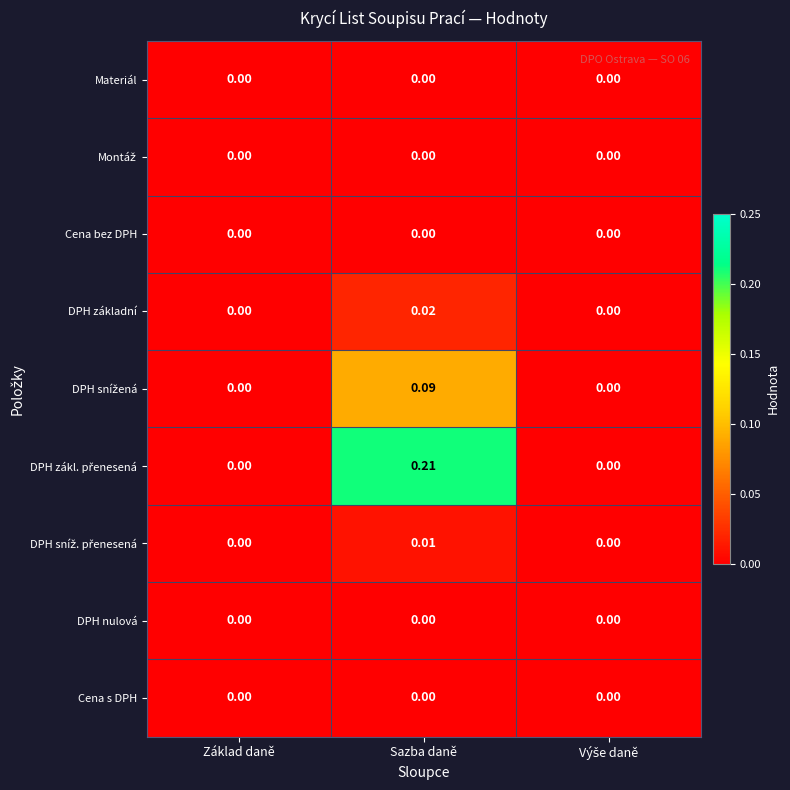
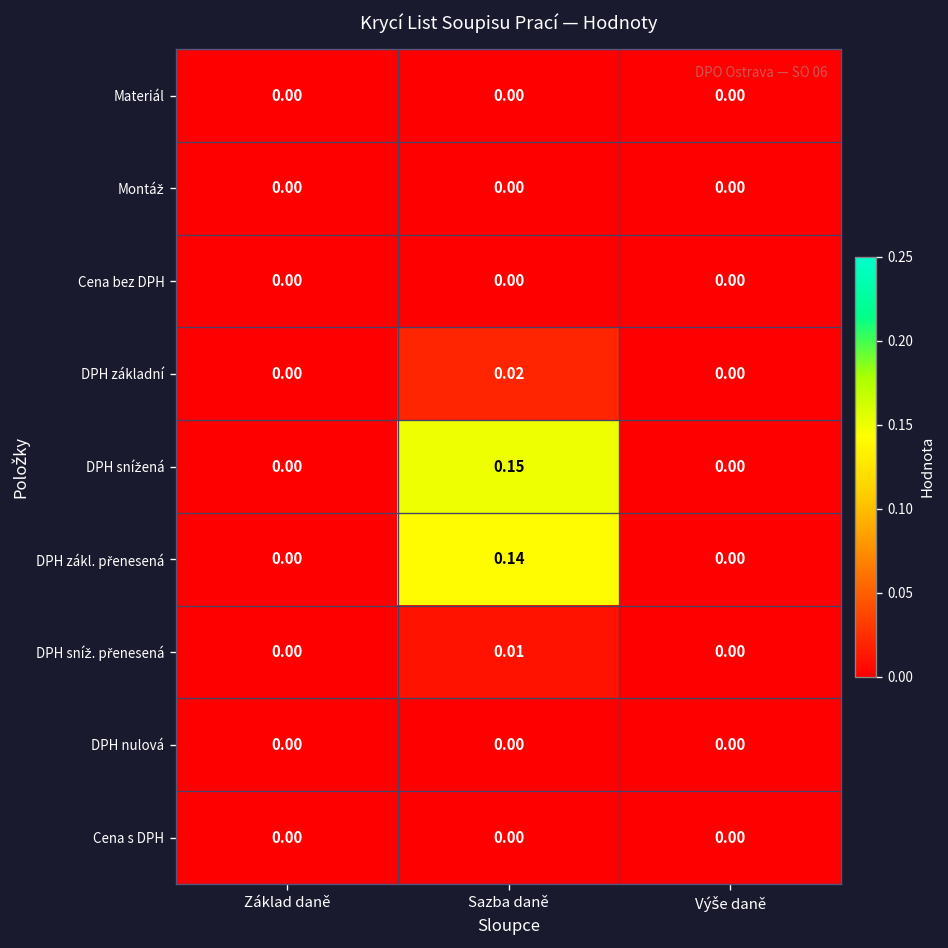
DPH snížená, Sazba daně: 0.09 -> 0.15
DPH zákl. přenesená, Sazba daně: 0.21 -> 0.14
